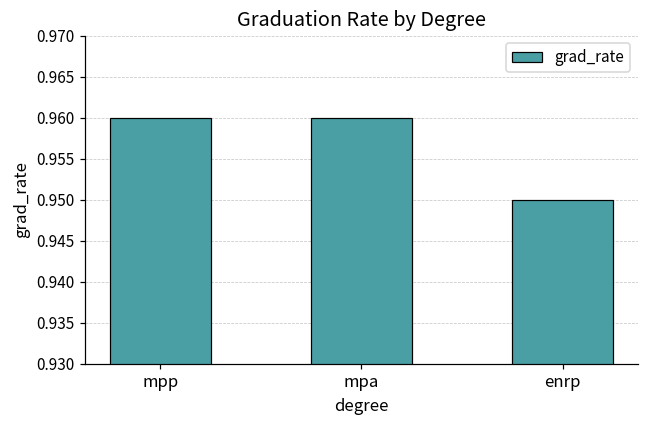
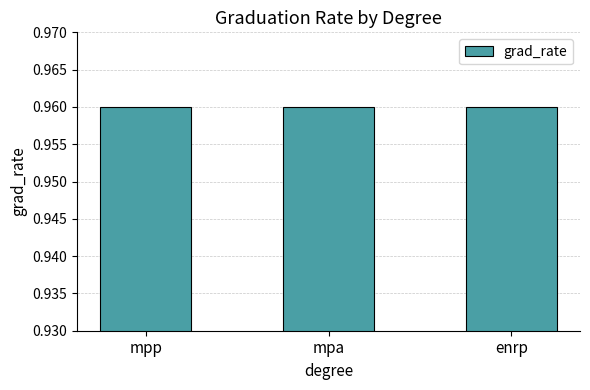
enrp: 0.95 -> 0.96
